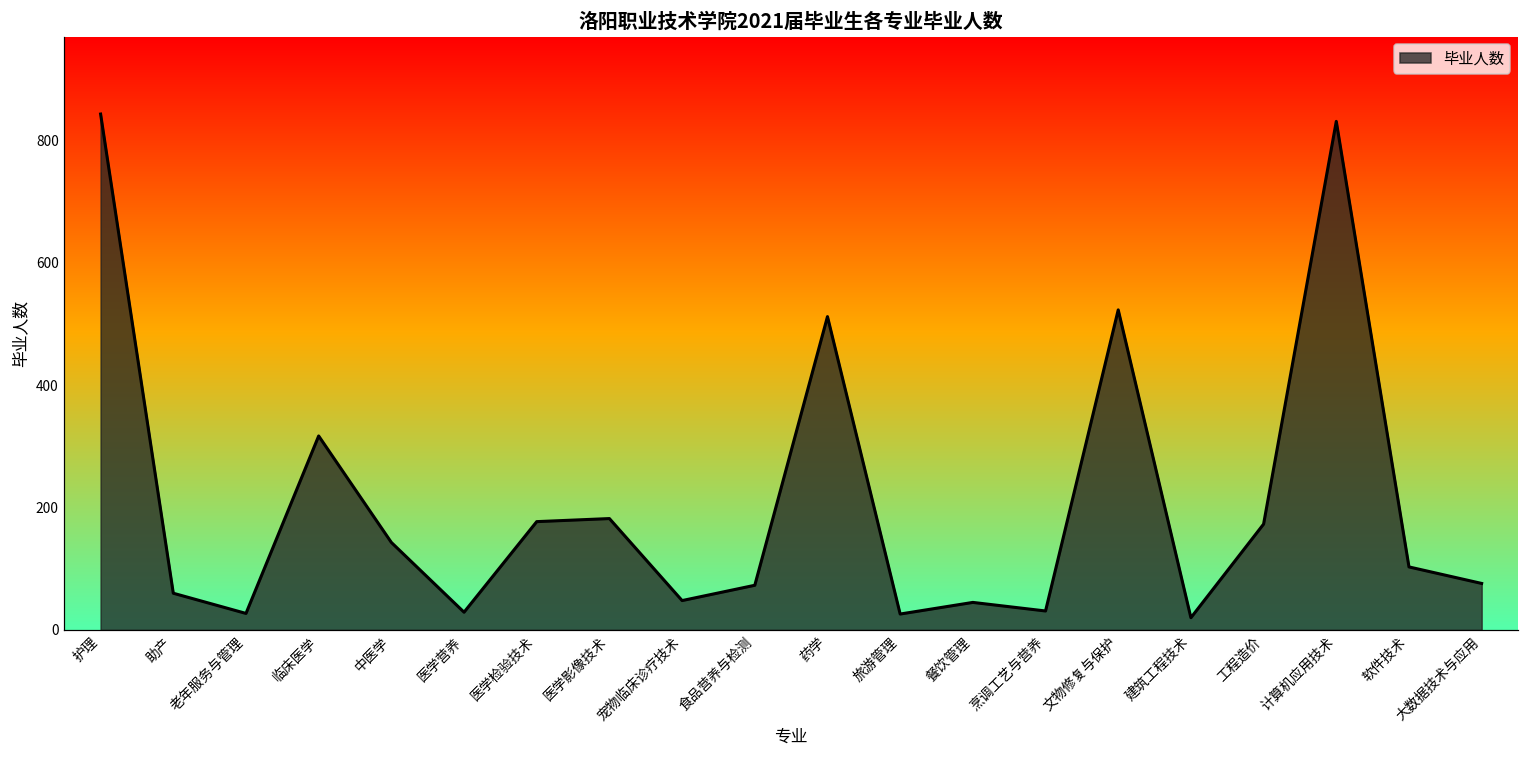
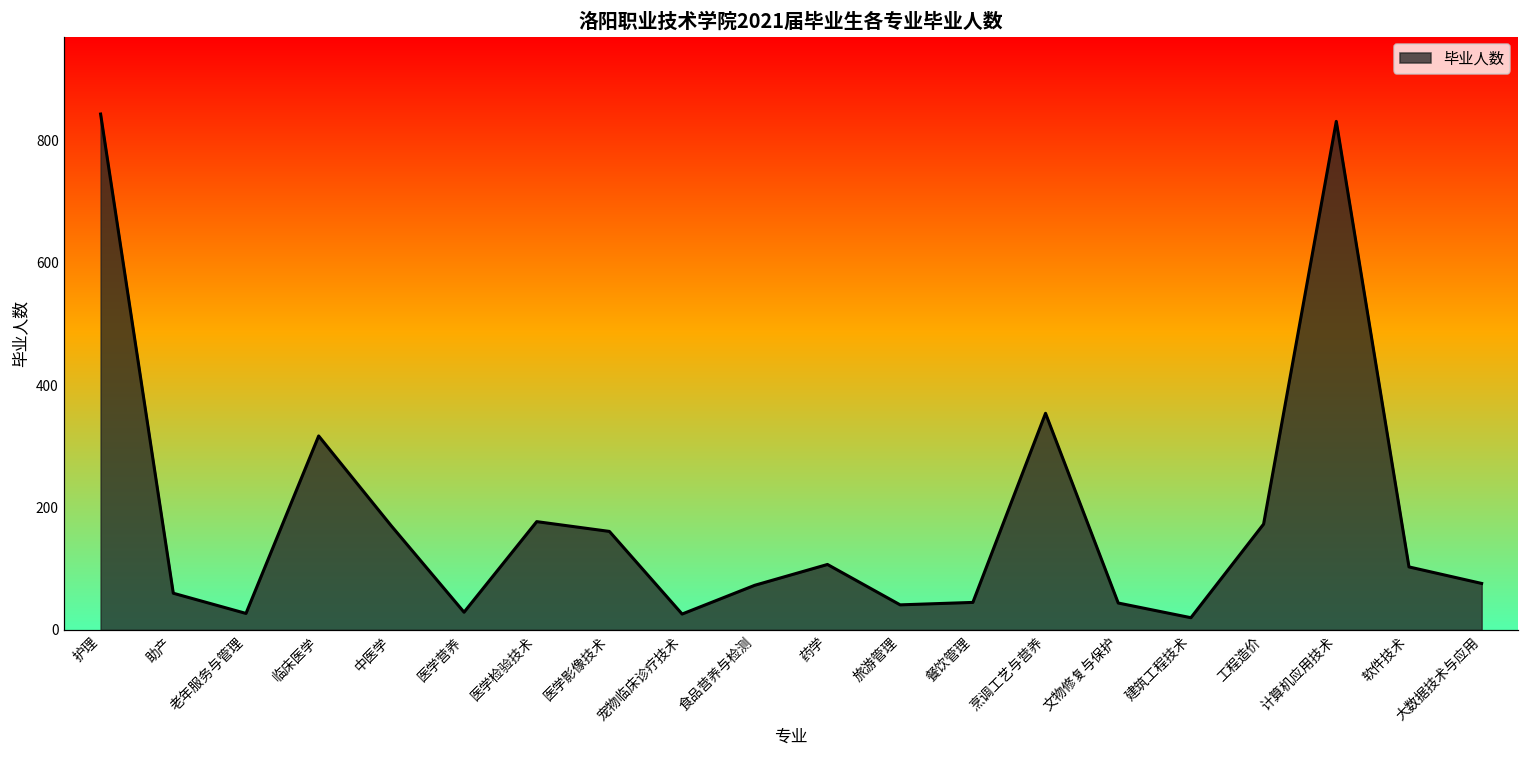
中医学: 140 -> 170
医学影像技术: 180 -> 160
宠物临床诊疗技术: 50 -> 30
药学: 510 -> 110
旅游管理: 30 -> 40
烹调工艺与营养: 30 -> 350
文物修复与保护: 520 -> 40
